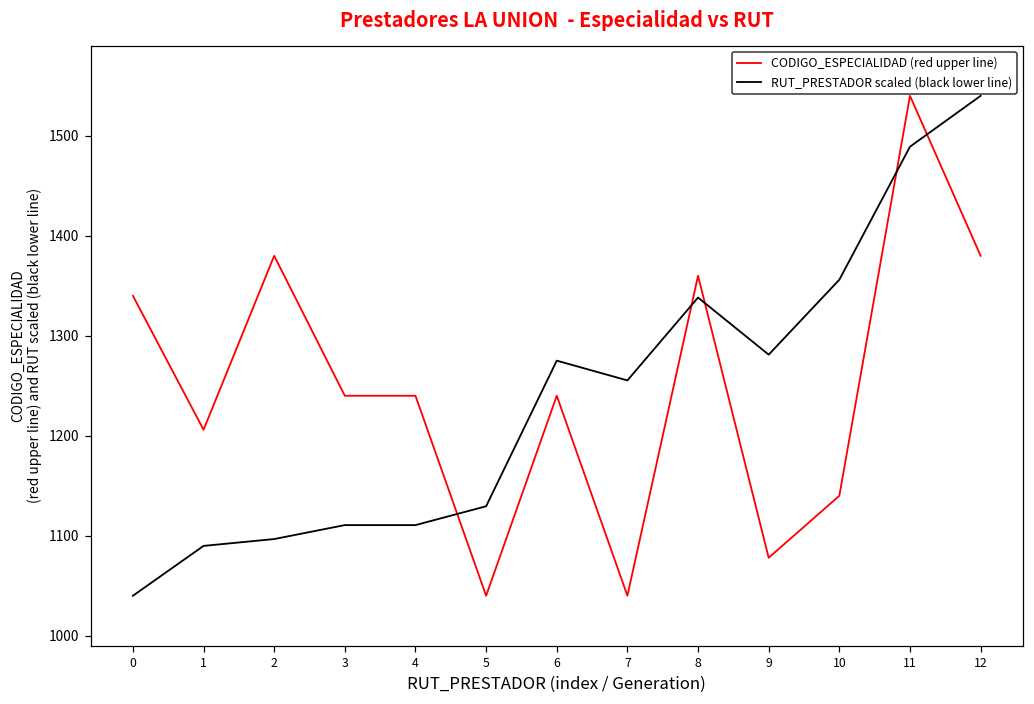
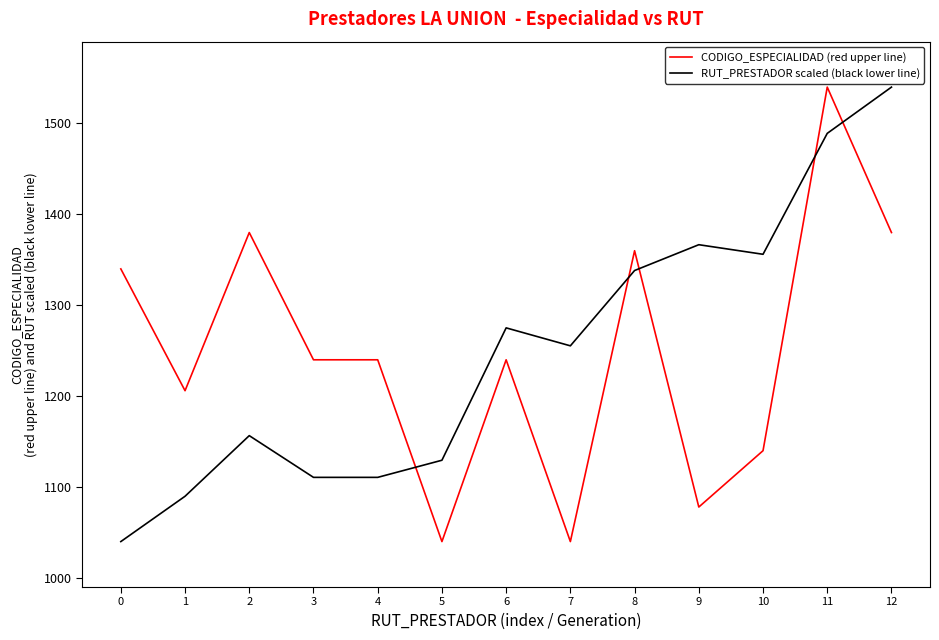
RUT_PRESTADOR scaled (black lower line), 2: 1100 -> 1160
RUT_PRESTADOR scaled (black lower line), 9: 1280 -> 1370
